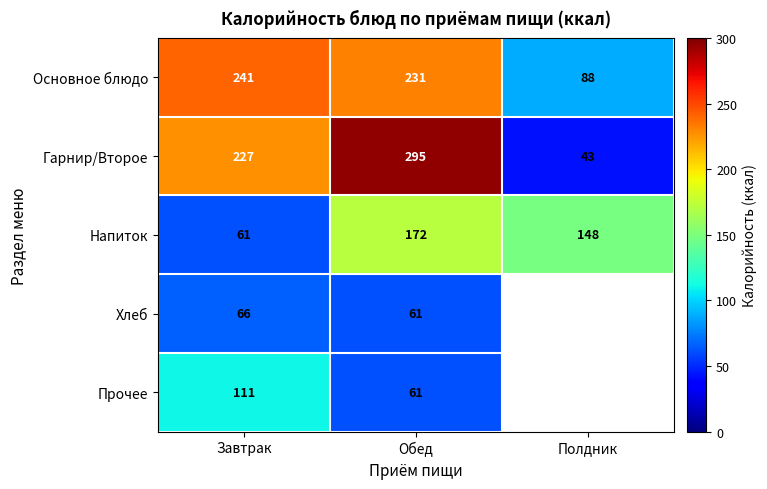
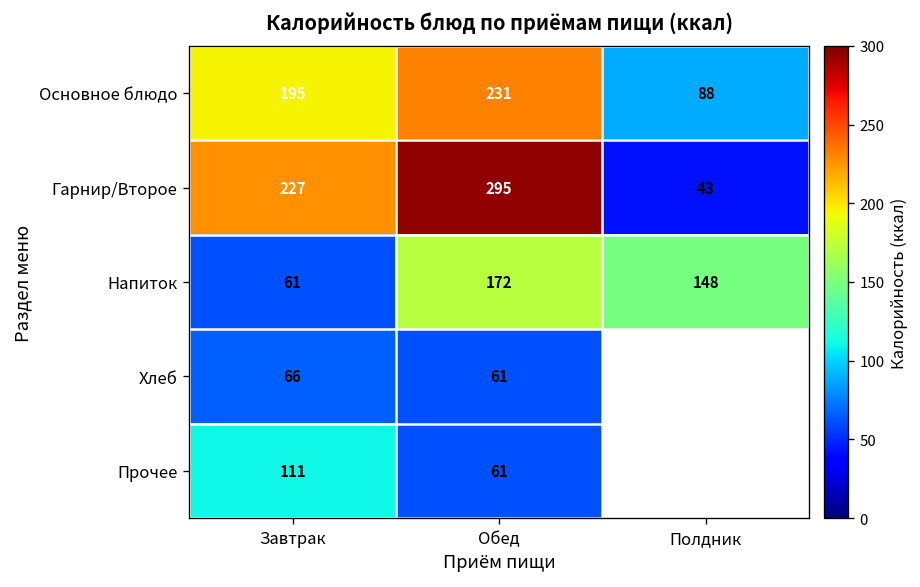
Основное блюдо, Завтрак: 241 -> 195
